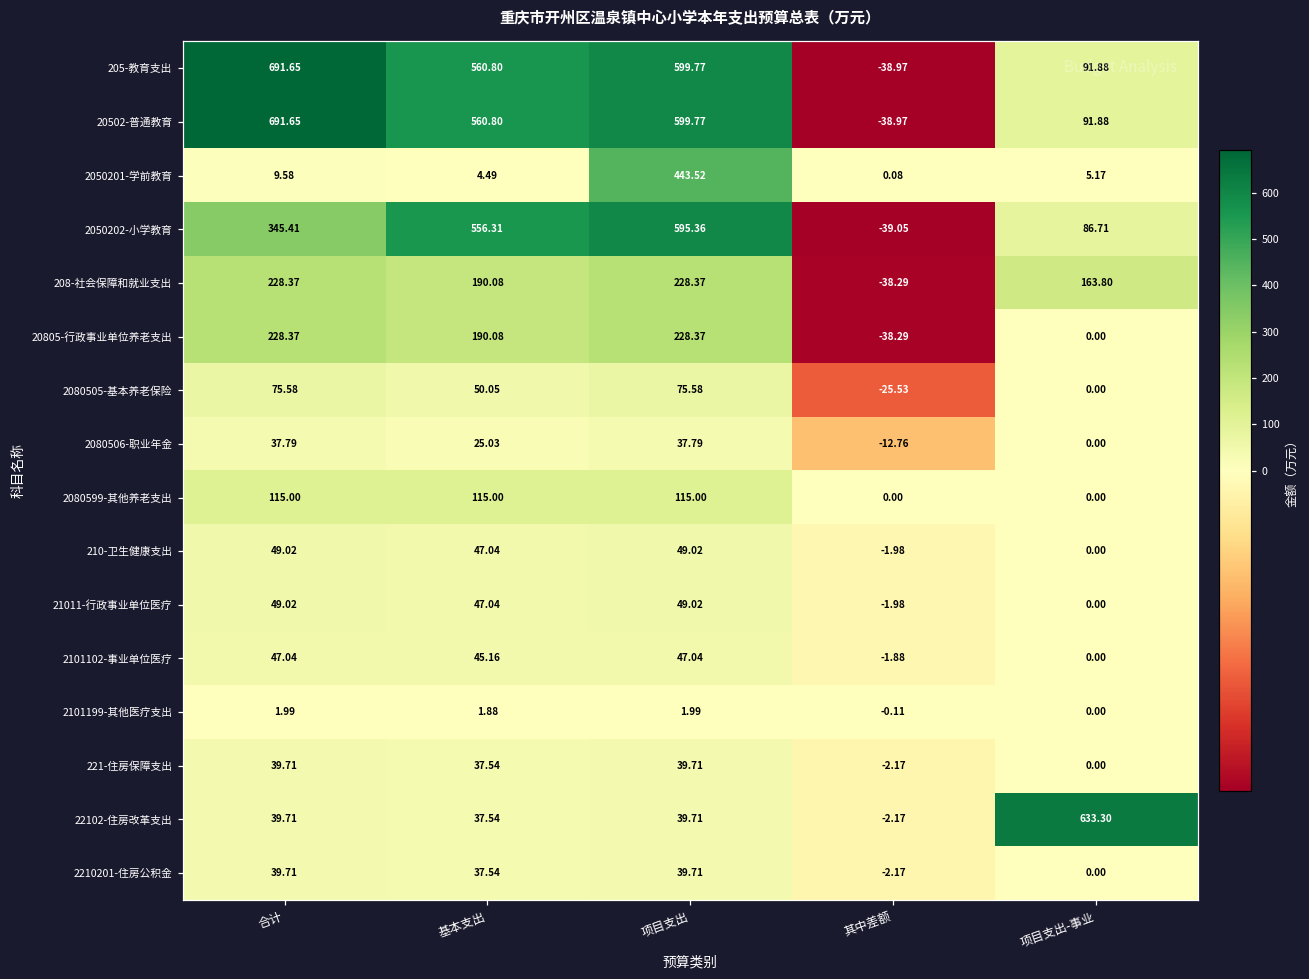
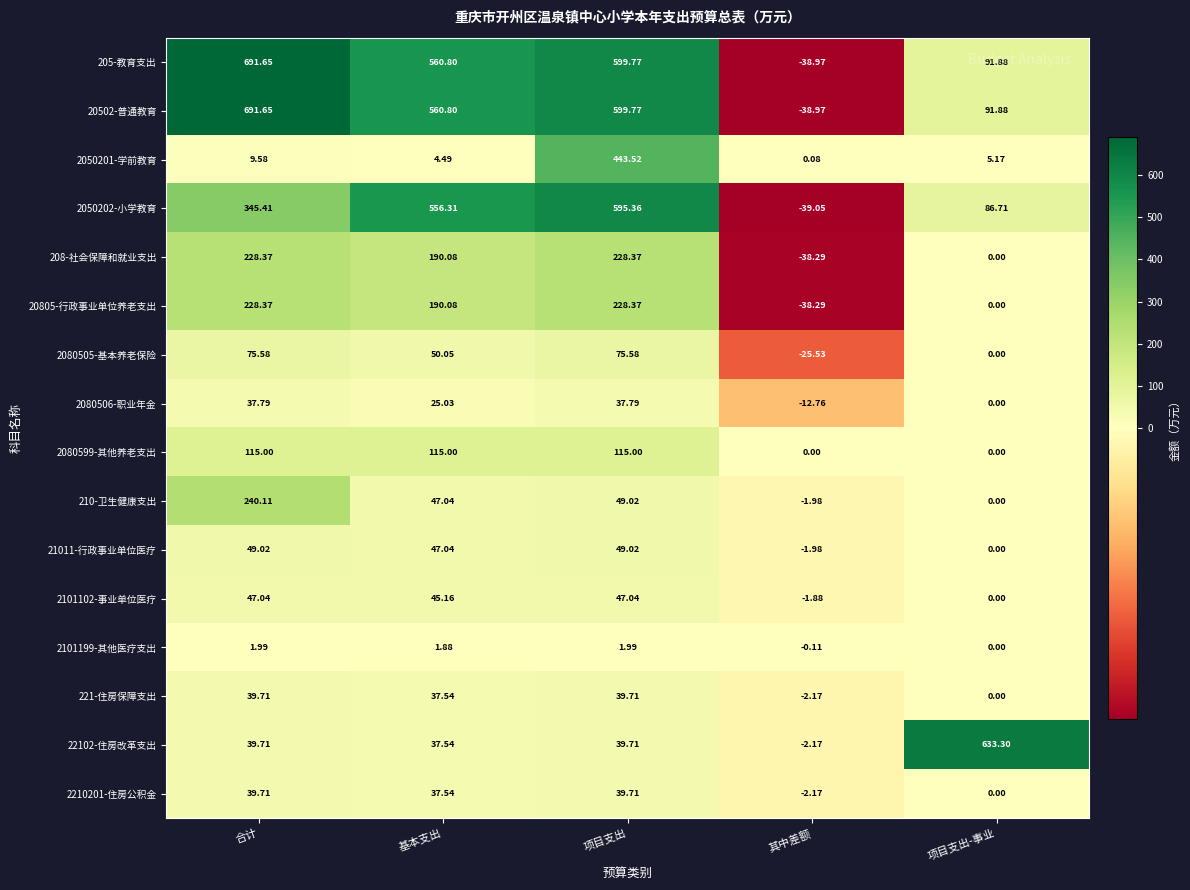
208-社会保障和就业支出, 项目支出-事业: 163.80 -> 0.00
210-卫生健康支出, 合计: 49.02 -> 240.11
